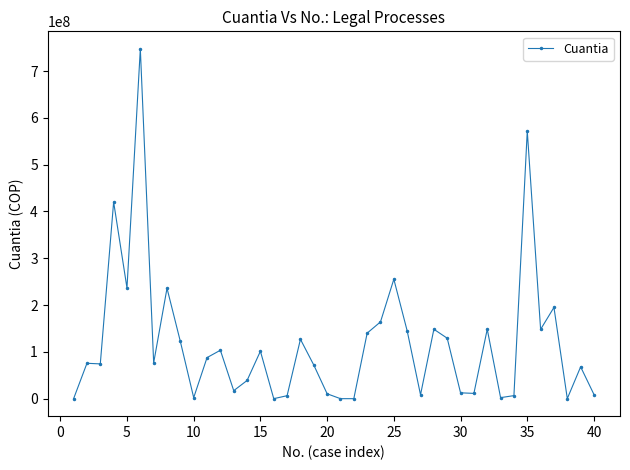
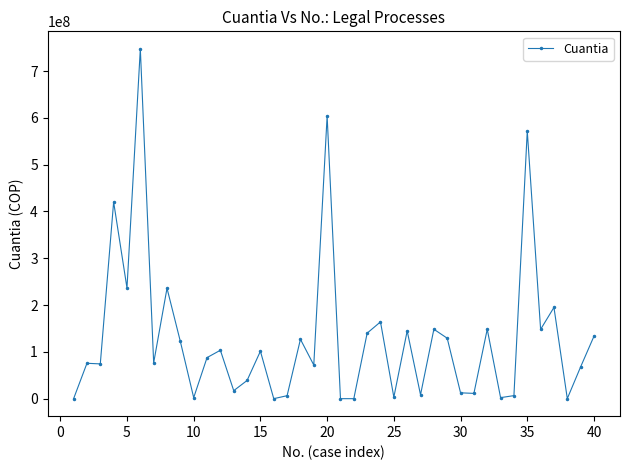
20: 10000000 -> 600000000
25: 260000000 -> 0
40: 10000000 -> 130000000
